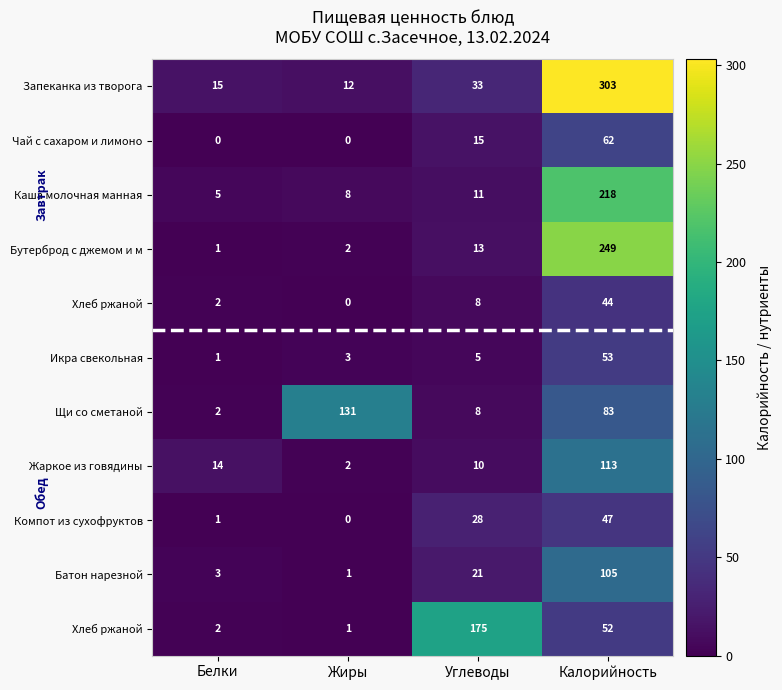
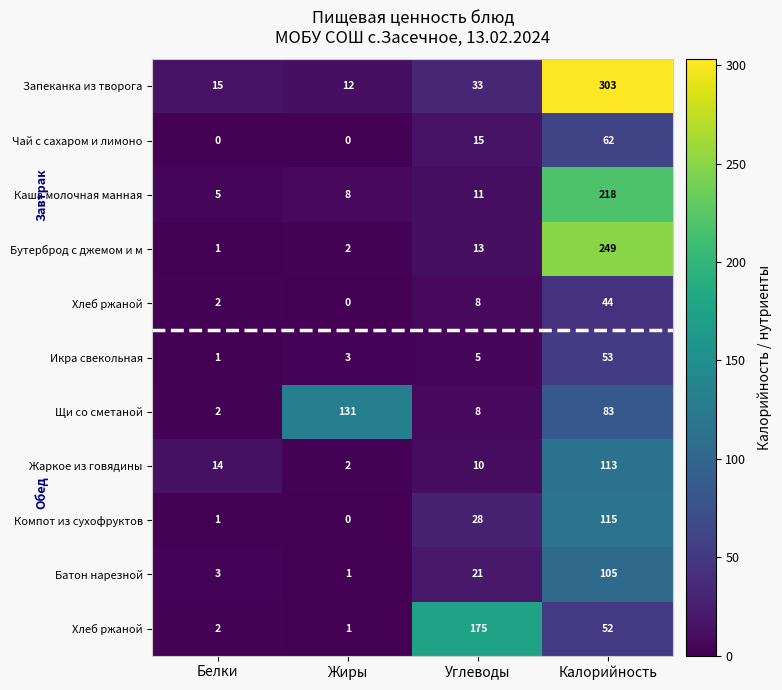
Компот из сухофруктов, Калорийность: 47 -> 115
